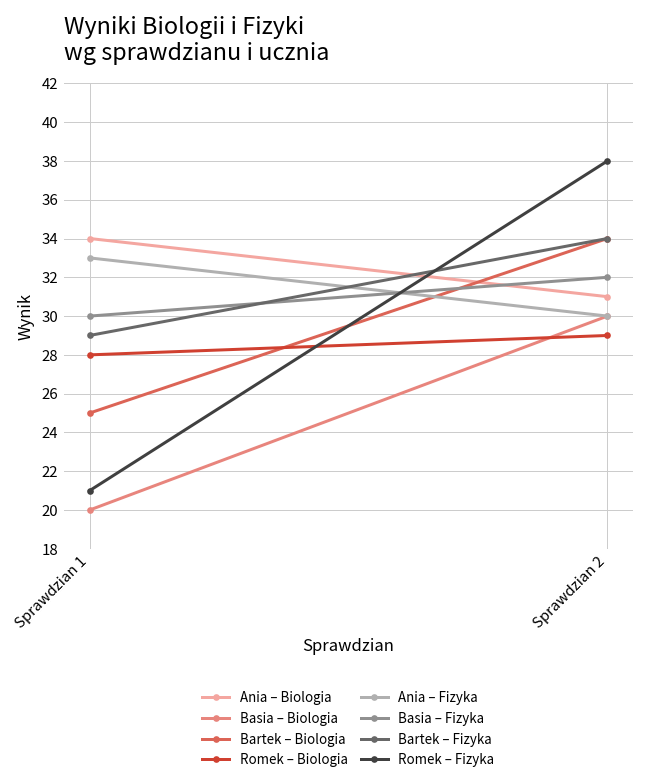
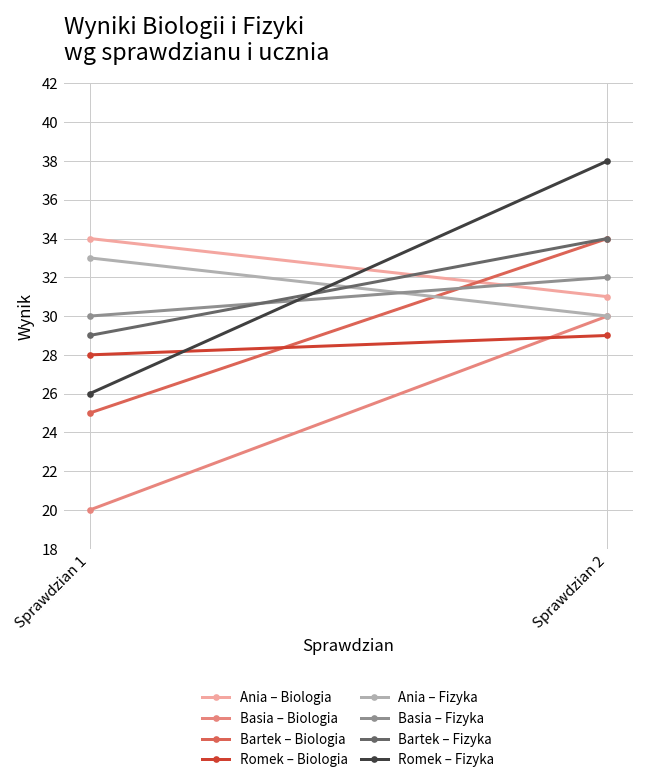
Romek – Fizyka, Sprawdzian 1: 21 -> 26
